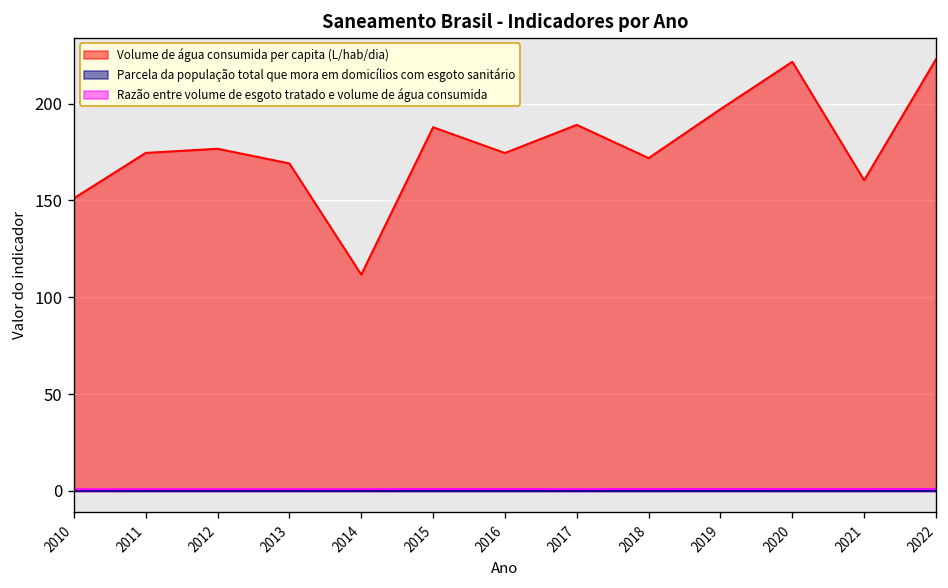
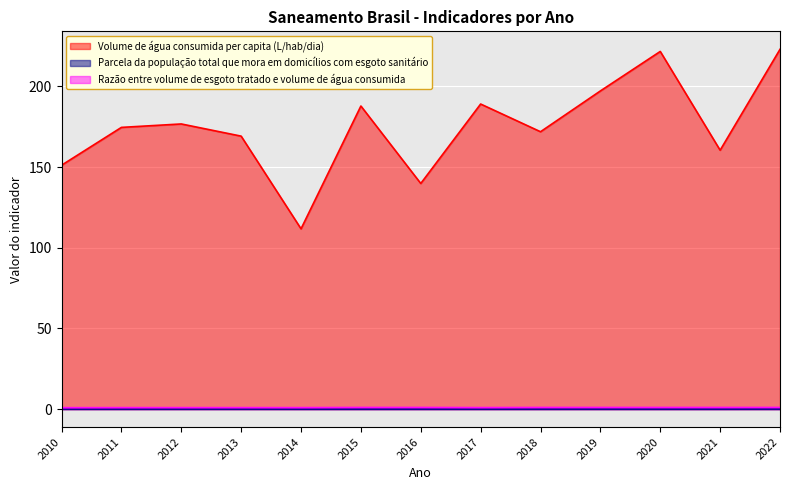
Volume de água consumida per capita (L/hab/dia), 2016: 175 -> 140
